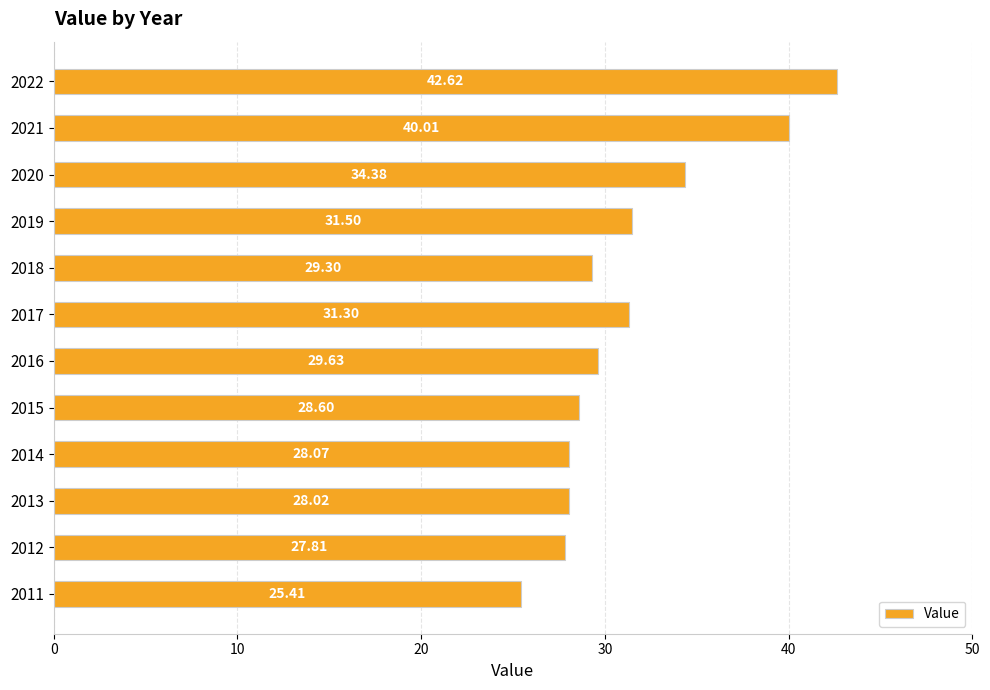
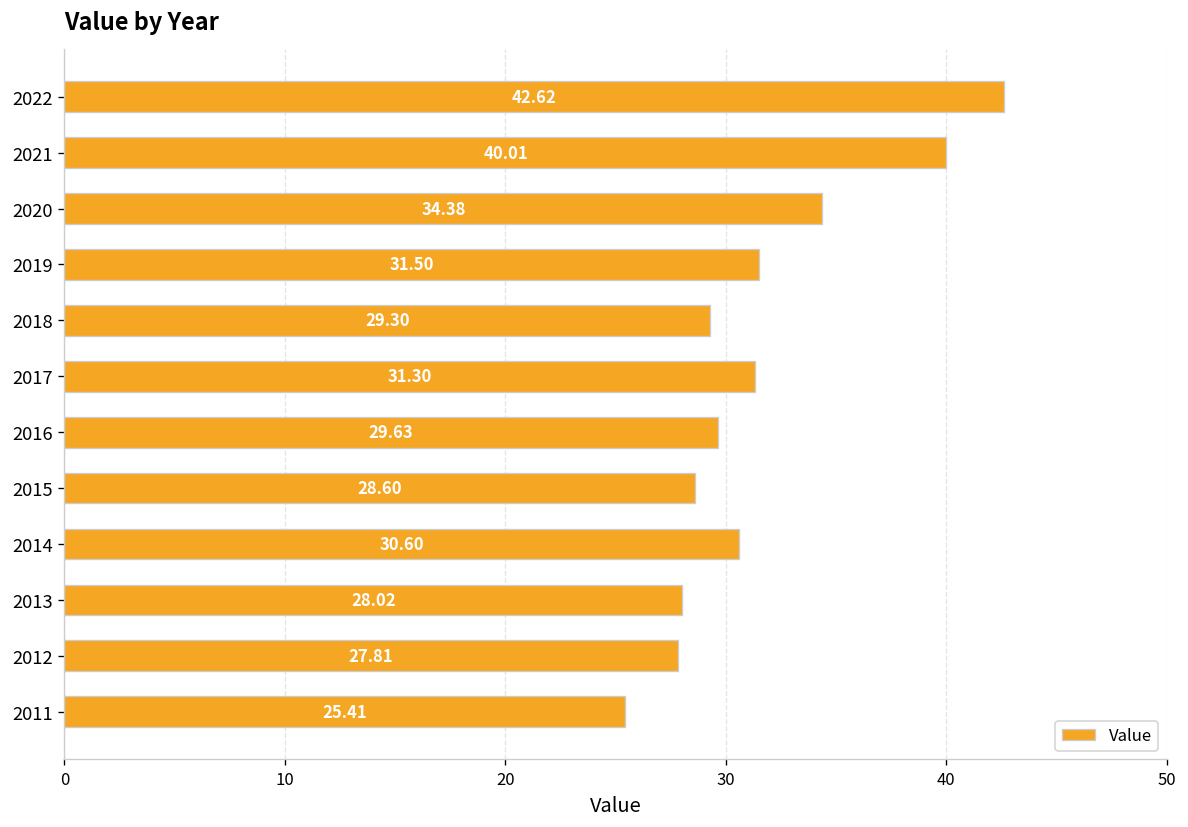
2014: 28.07 -> 30.60
